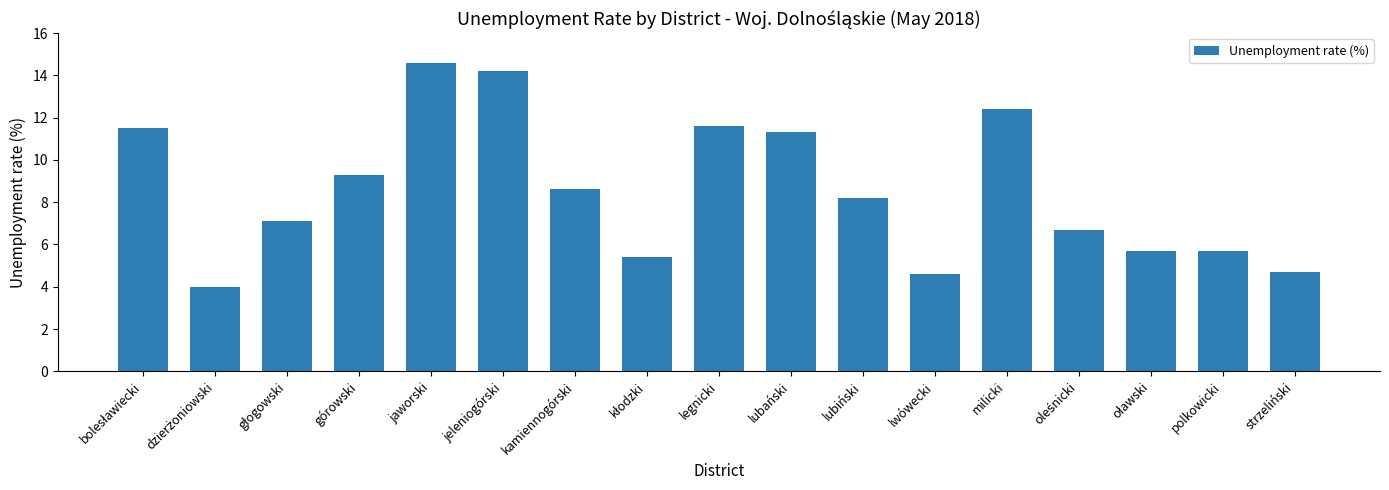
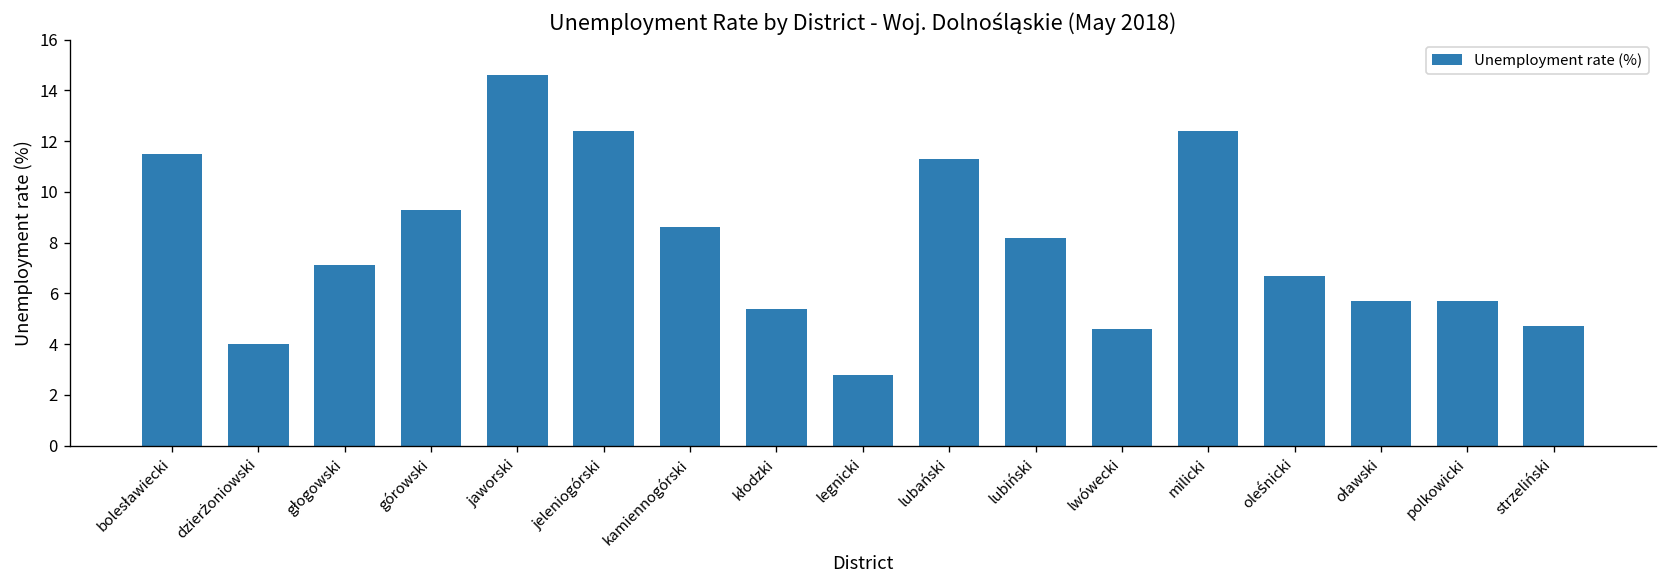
jeleniogórski: 14.2 -> 12.4
legnicki: 11.6 -> 2.8
